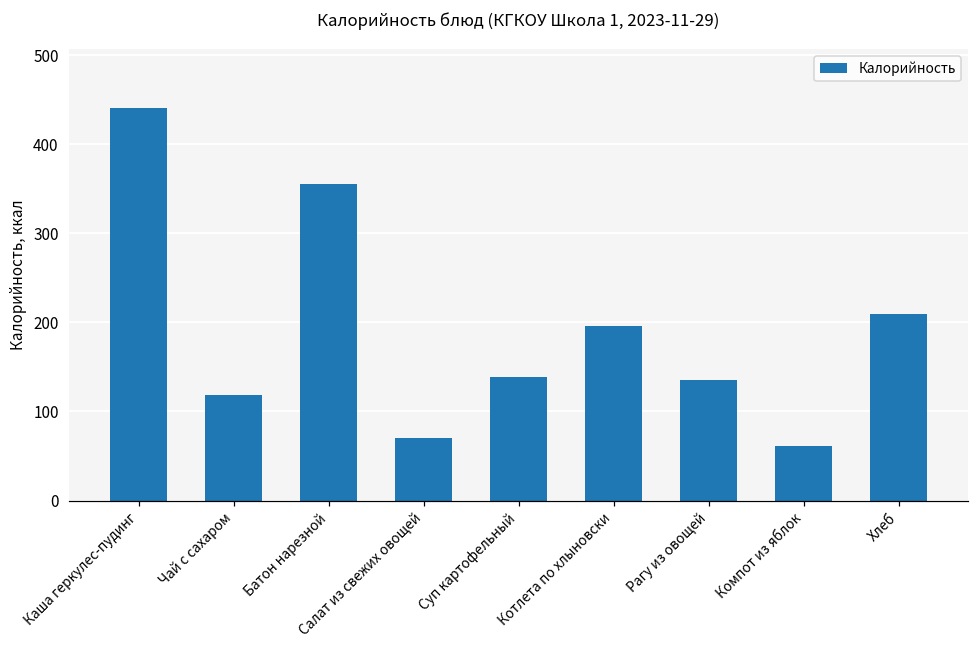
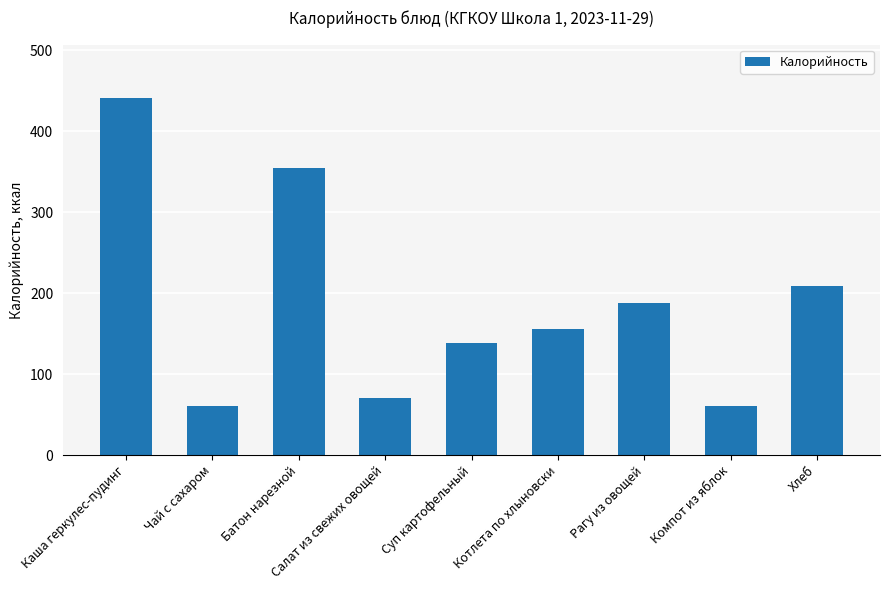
Чай с сахаром: 120 -> 60
Котлета по хлыновски: 200 -> 160
Рагу из овощей: 140 -> 190
